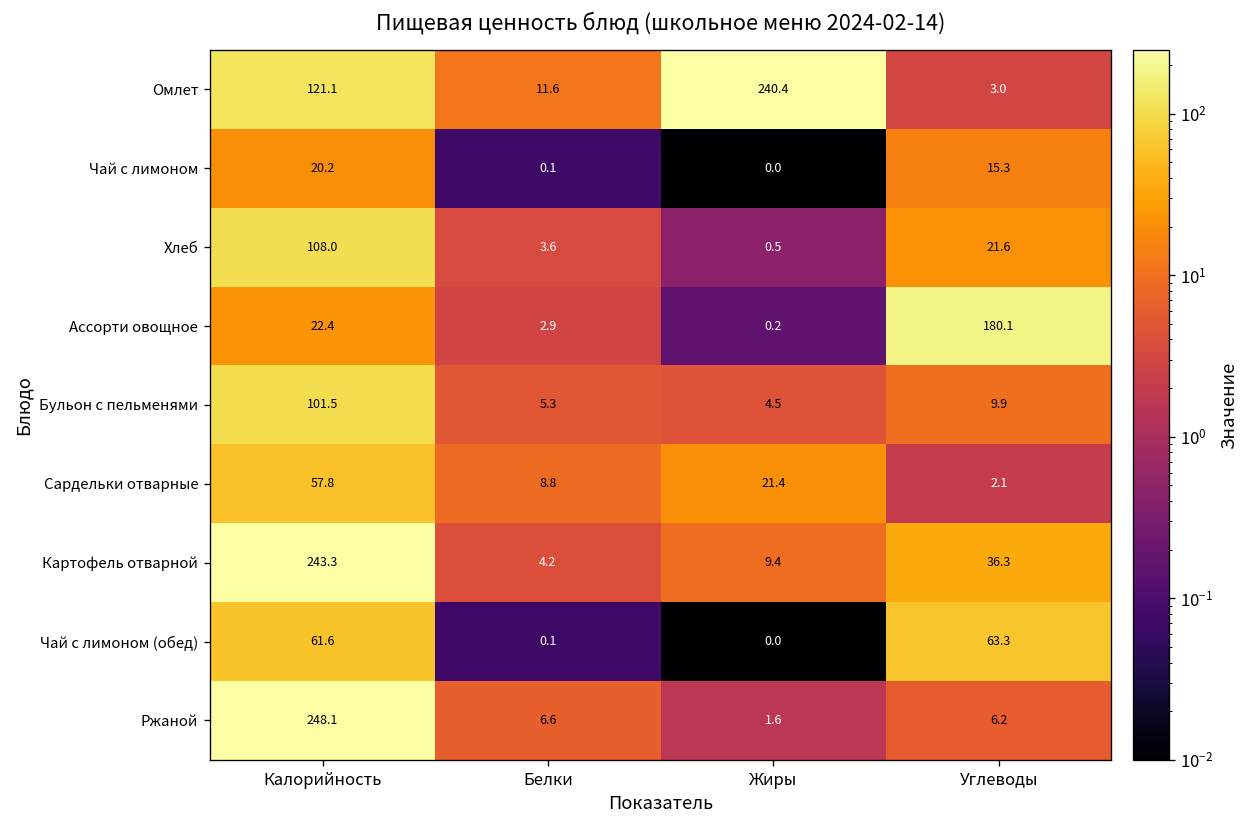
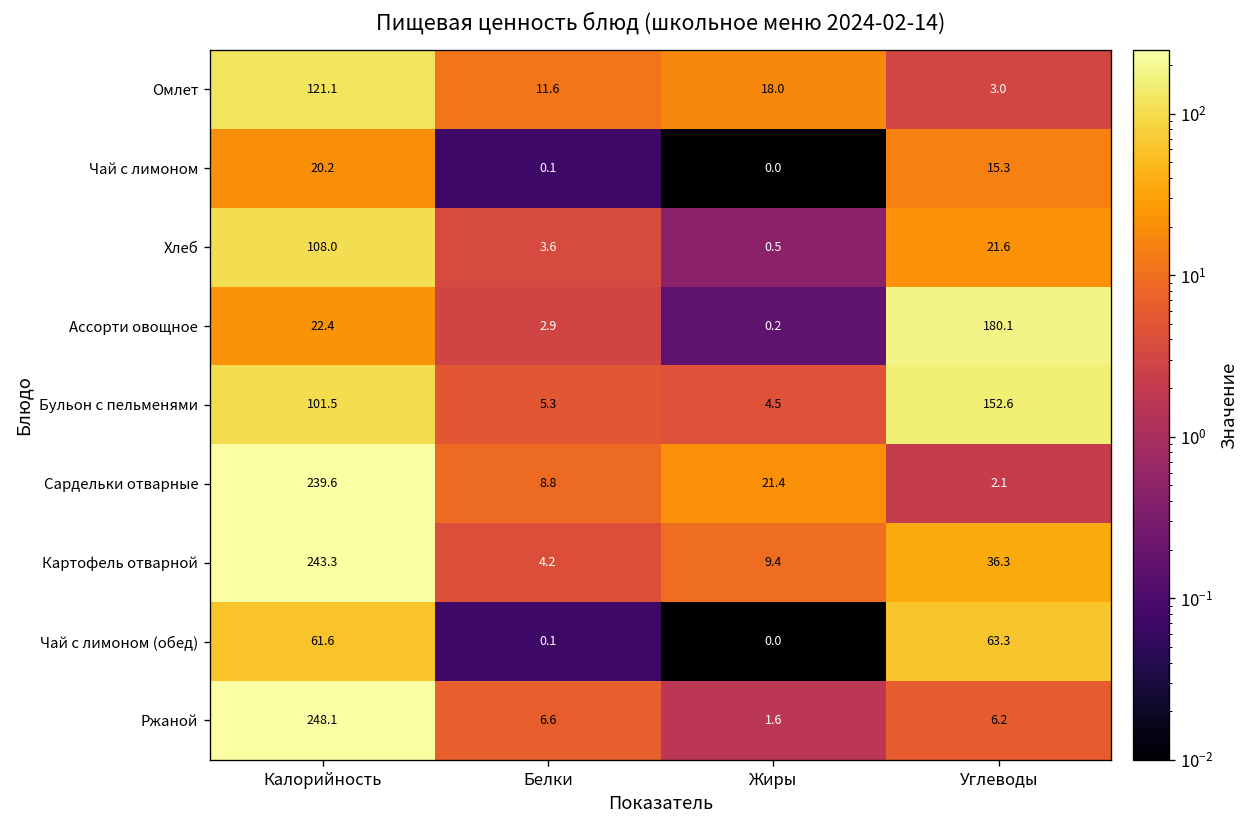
Омлет, Жиры: 240.4 -> 18.0
Бульон с пельменями, Углеводы: 9.9 -> 152.6
Сардельки отварные, Калорийность: 57.8 -> 239.6
